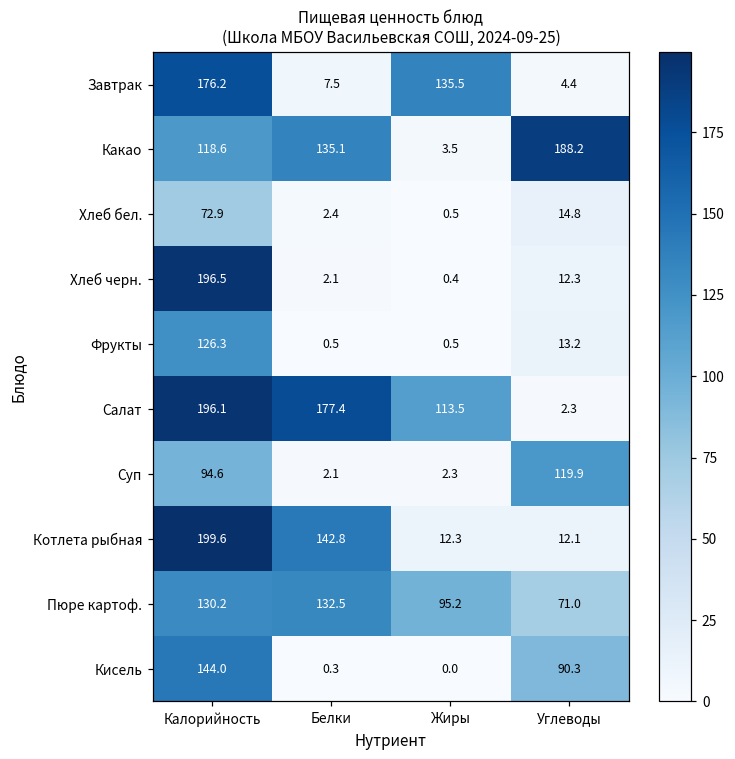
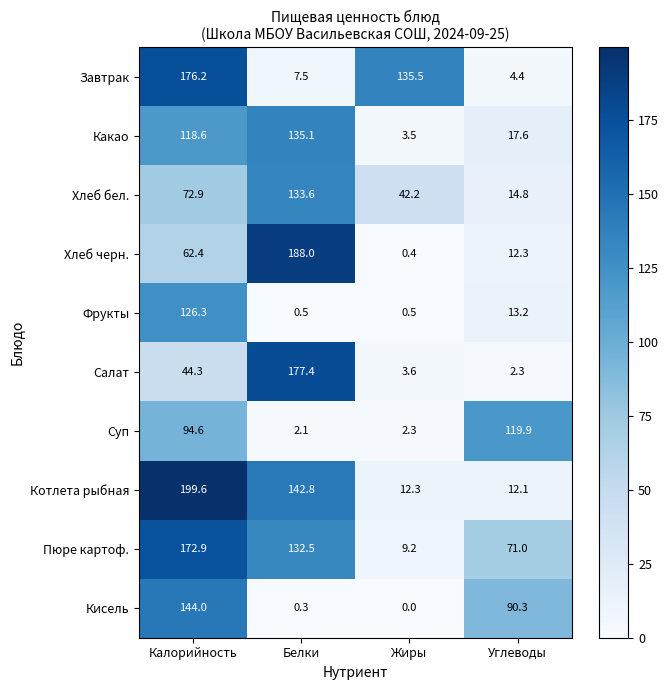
Какао, Углеводы: 188.2 -> 17.6
Хлеб бел., Белки: 2.4 -> 133.6
Хлеб бел., Жиры: 0.5 -> 42.2
Хлеб черн., Калорийность: 196.5 -> 62.4
Хлеб черн., Белки: 2.1 -> 188.0
Салат, Калорийность: 196.1 -> 44.3
Салат, Жиры: 113.5 -> 3.6
Пюре картоф., Калорийность: 130.2 -> 172.9
Пюре картоф., Жиры: 95.2 -> 9.2
